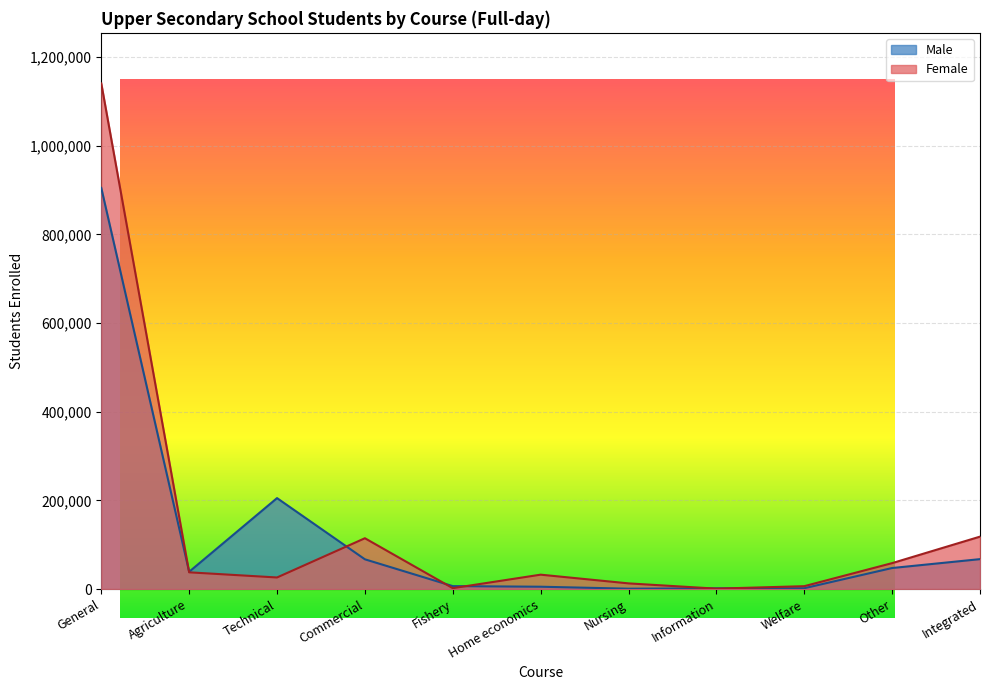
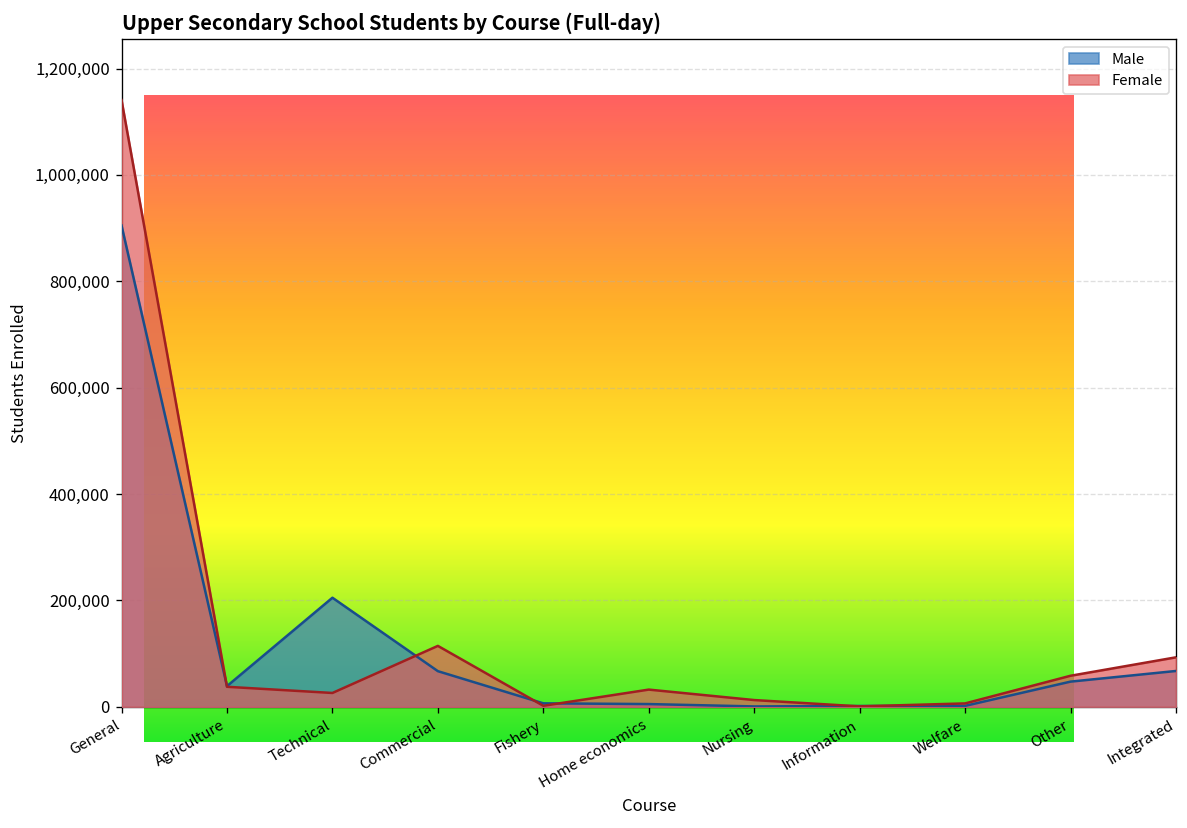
Upper Secondary School Students by Course (Full-day), Female, Integrated: 120,000 -> 90,000
